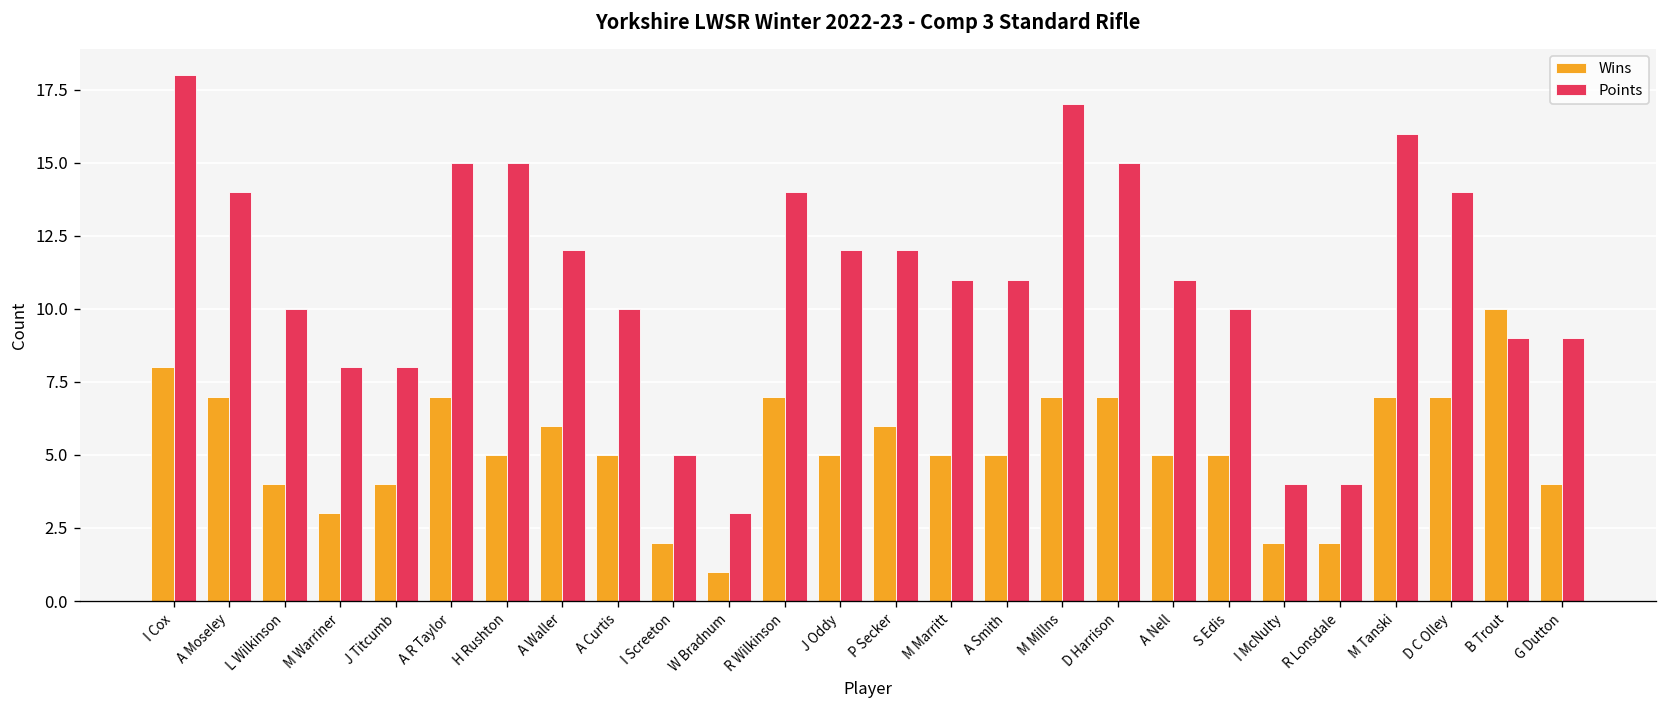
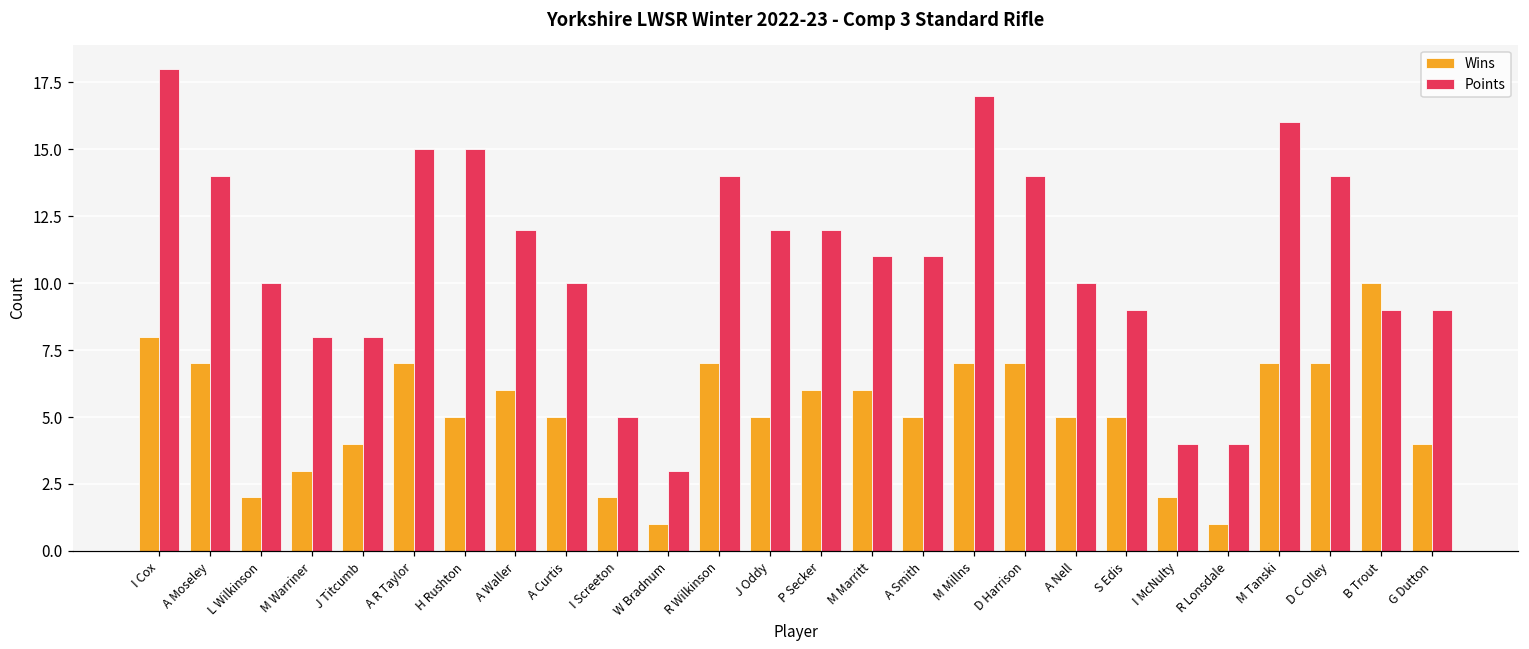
Wins, L Wilkinson: 4 -> 2
Wins, M Marritt: 5 -> 6
Points, D Harrison: 15 -> 14
Points, A Nell: 11 -> 10
Points, S Edis: 10 -> 9
Wins, R Lonsdale: 2 -> 1
